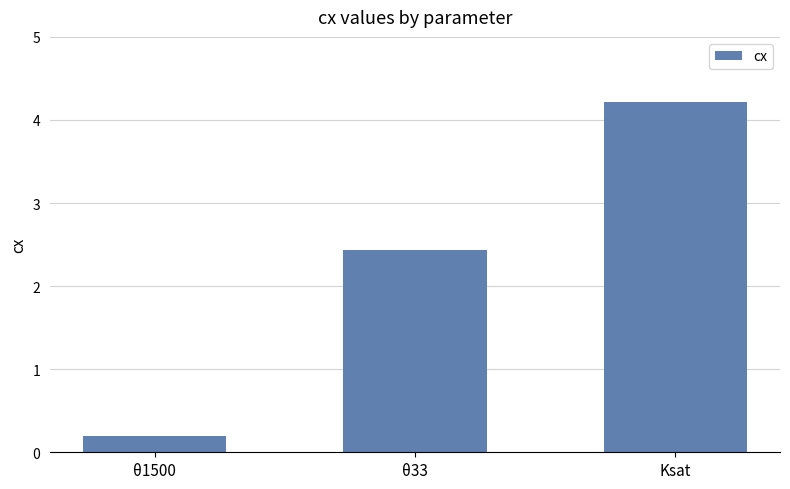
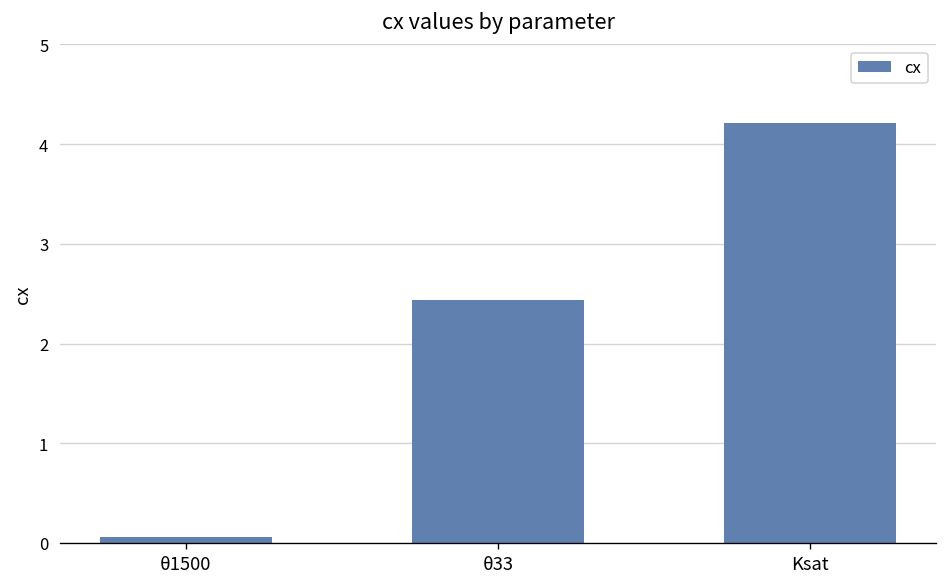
θ1500: 0.2 -> 0.1
